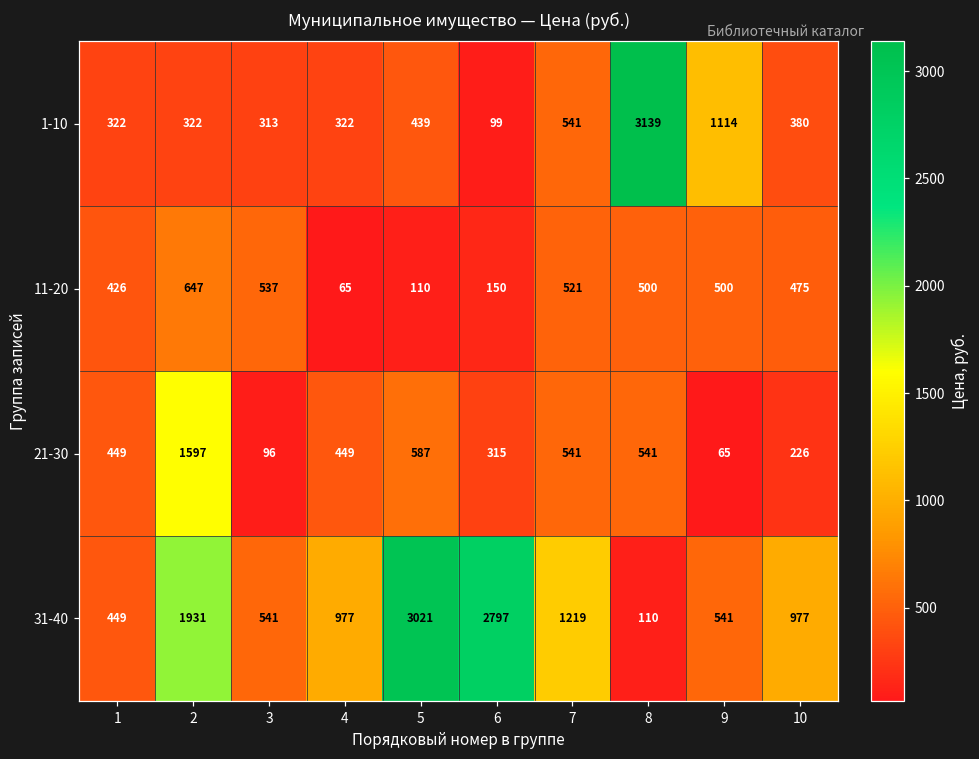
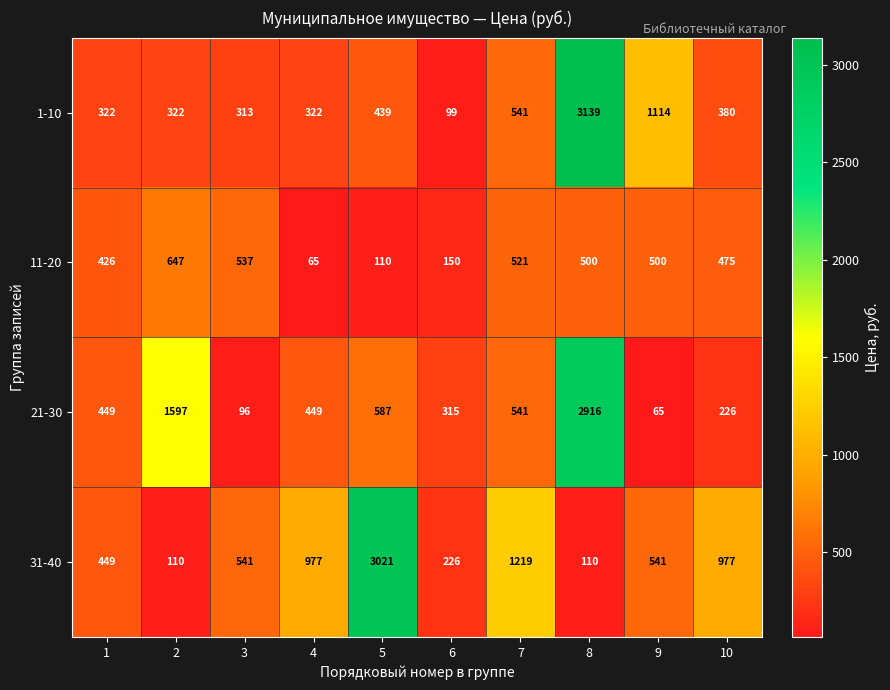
21-30, 8: 541 -> 2916
31-40, 2: 1931 -> 110
31-40, 6: 2797 -> 226
